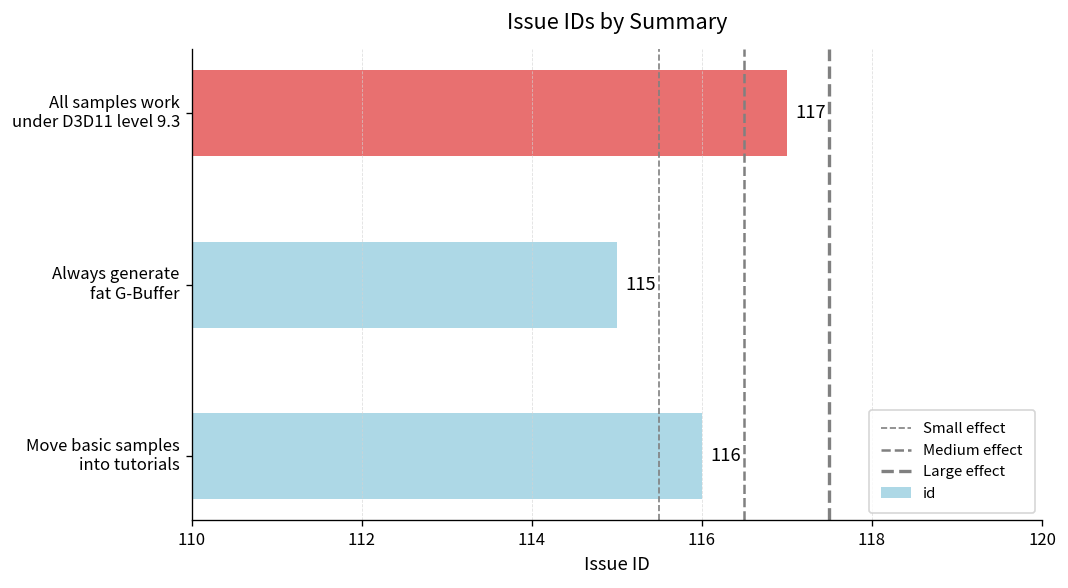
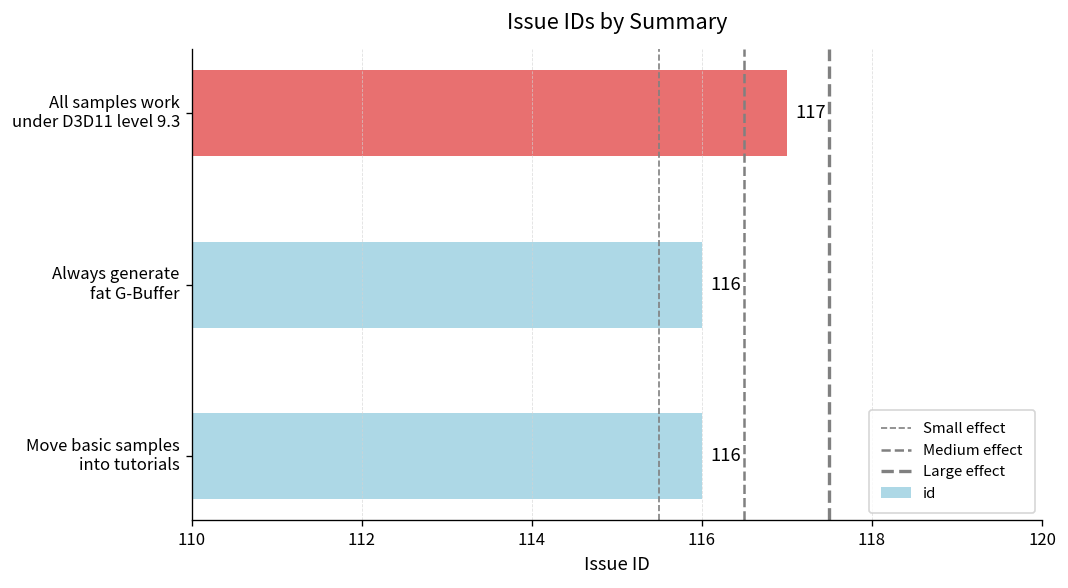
Always generate fat G-Buffer: 115 -> 116
